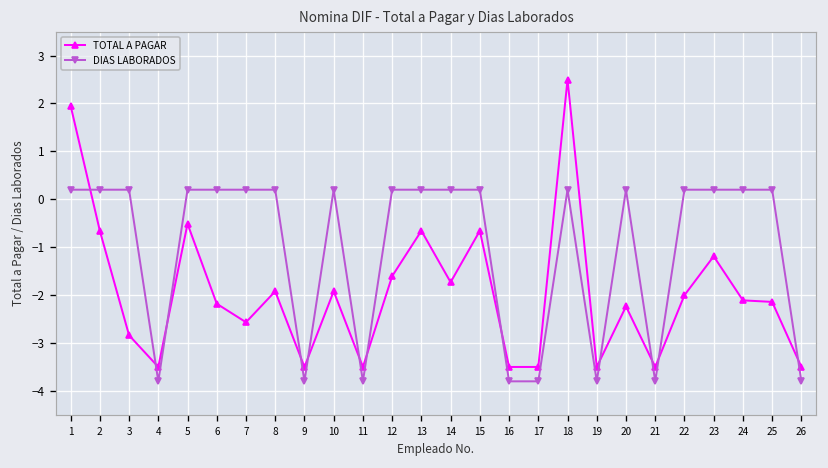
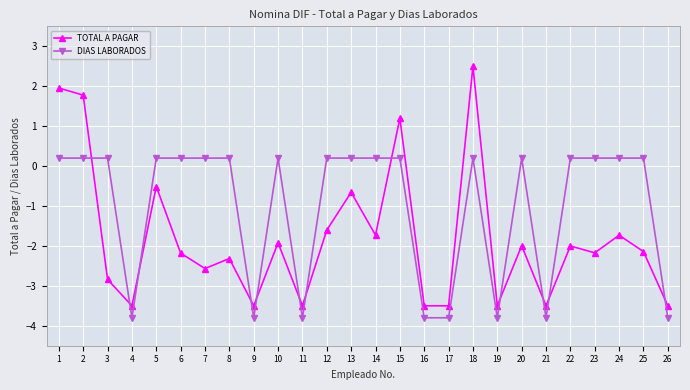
TOTAL A PAGAR, 2: -0.7 -> 1.8
TOTAL A PAGAR, 8: -1.9 -> -2.3
TOTAL A PAGAR, 15: -0.7 -> 1.2
TOTAL A PAGAR, 20: -2.2 -> -2.0
TOTAL A PAGAR, 23: -1.2 -> -2.2
TOTAL A PAGAR, 24: -2.1 -> -1.7
